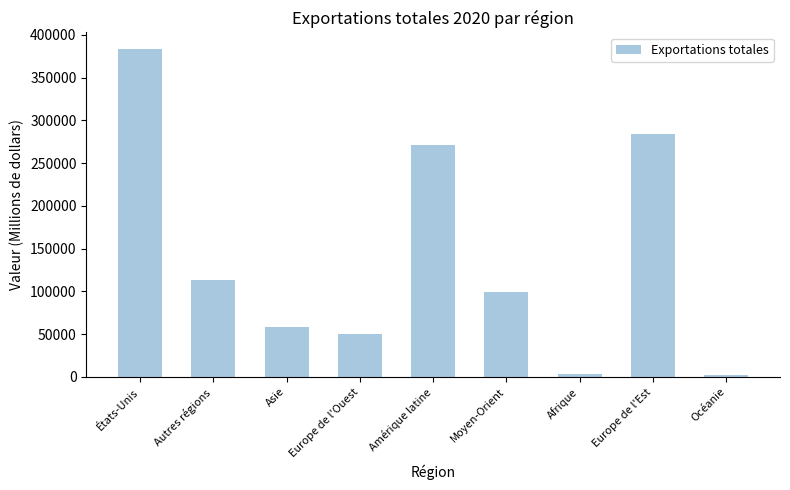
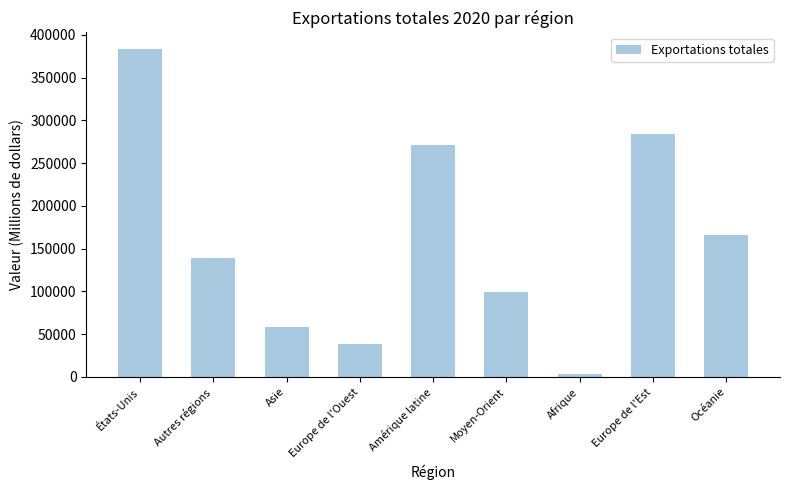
Autres régions: 110000 -> 140000
Europe de l'Ouest: 50000 -> 40000
Océanie: 0 -> 170000
